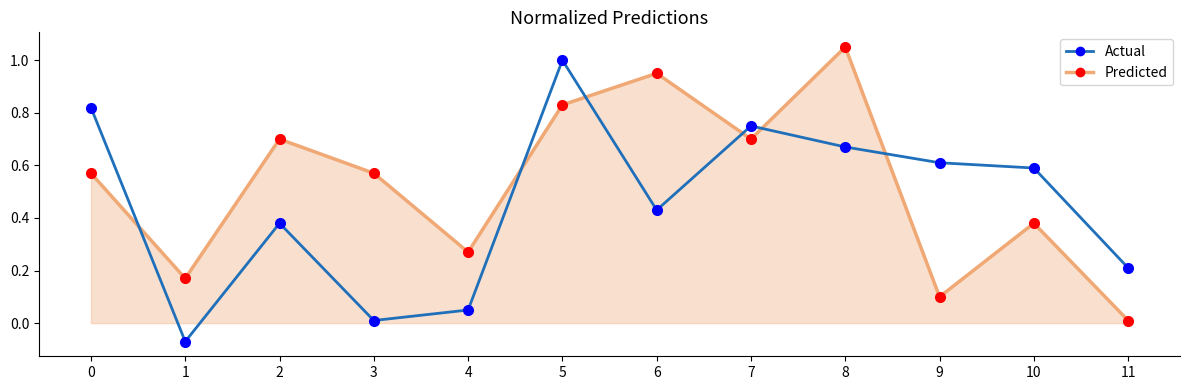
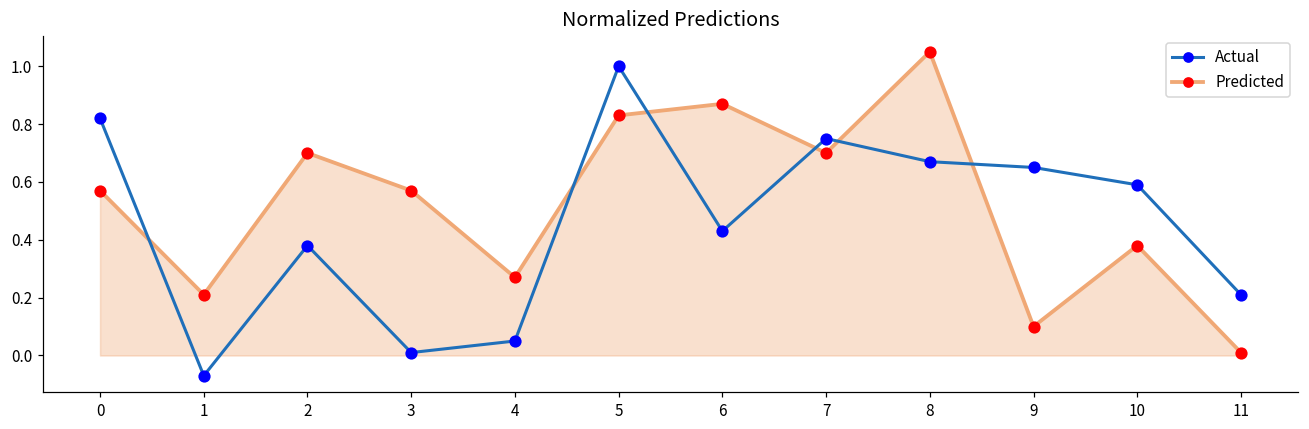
Predicted, 1: 0.17 -> 0.21
Predicted, 6: 0.95 -> 0.87
Actual, 9: 0.61 -> 0.65
